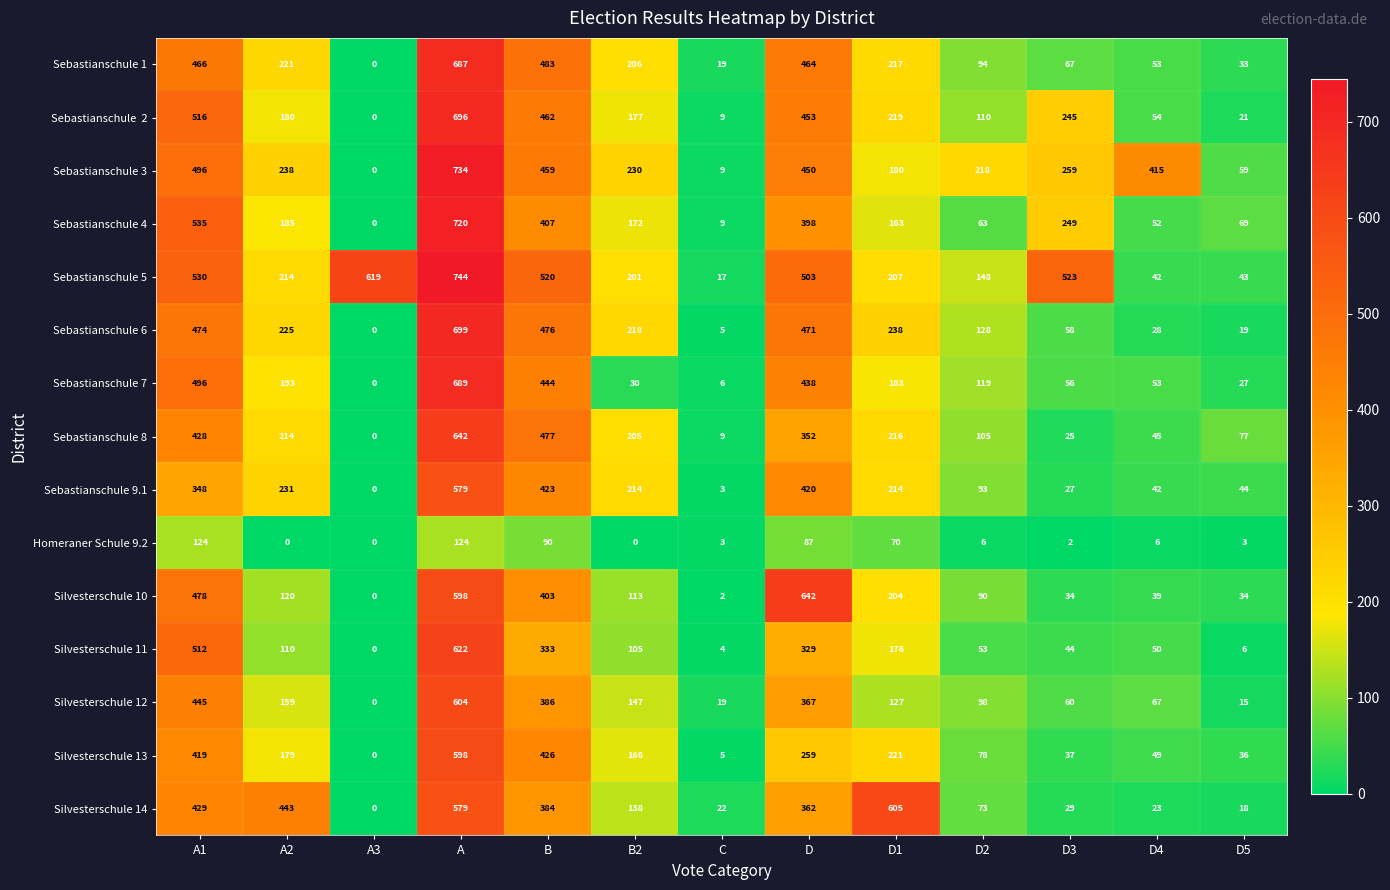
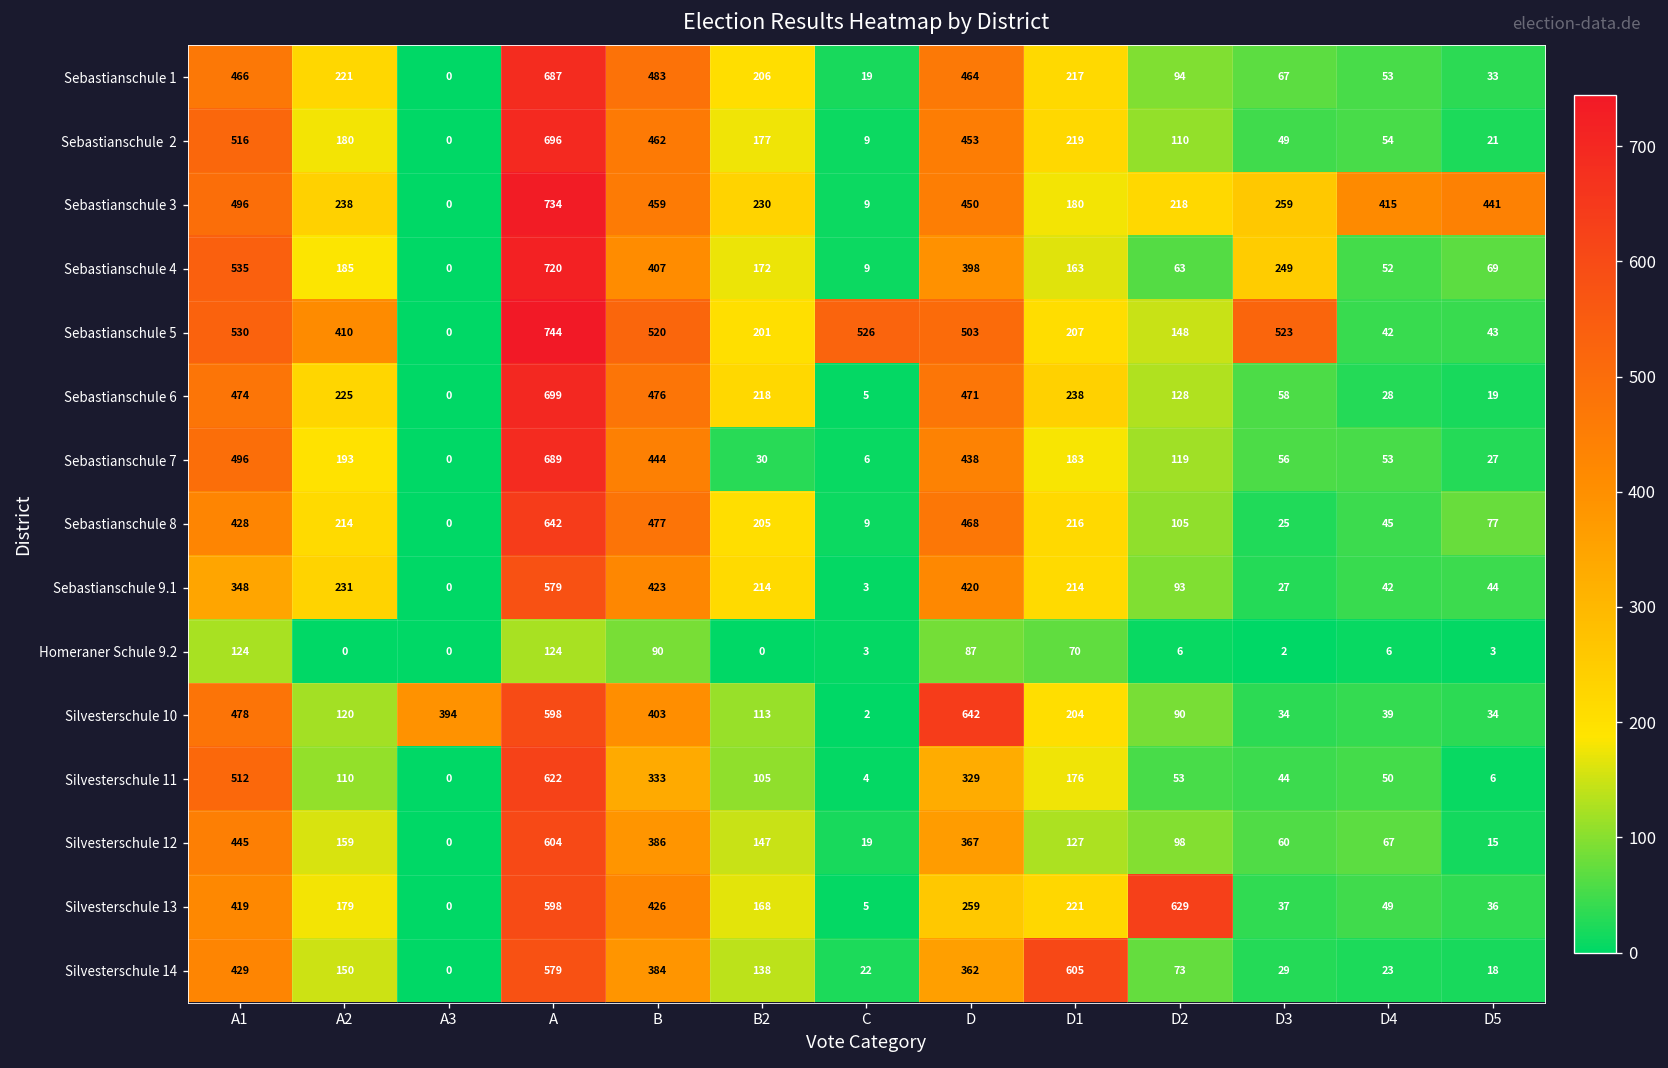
Sebastianschule 2, D3: 245 -> 49
Sebastianschule 3, D5: 59 -> 441
Sebastianschule 5, A2: 214 -> 410
Sebastianschule 5, A3: 619 -> 0
Sebastianschule 5, C: 17 -> 526
Sebastianschule 8, D: 352 -> 468
Silvesterschule 10, A3: 0 -> 394
Silvesterschule 13, D2: 78 -> 629
Silvesterschule 14, A2: 443 -> 150
